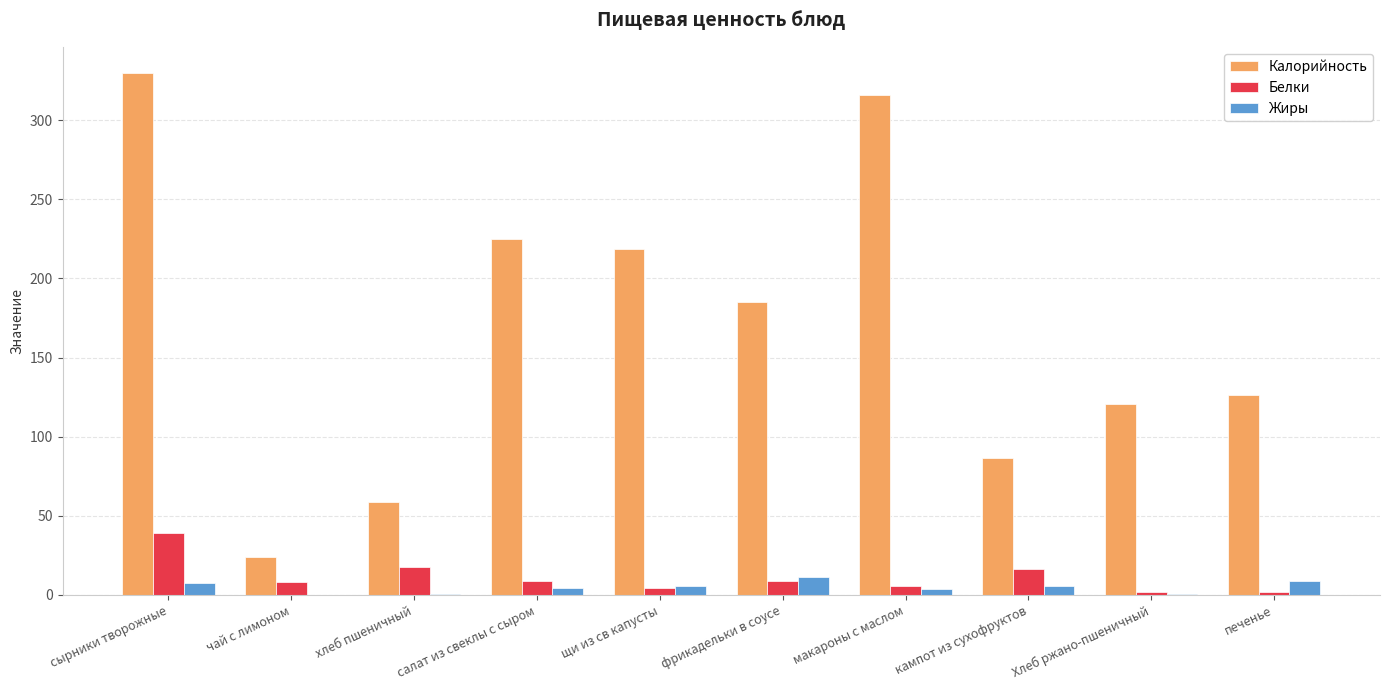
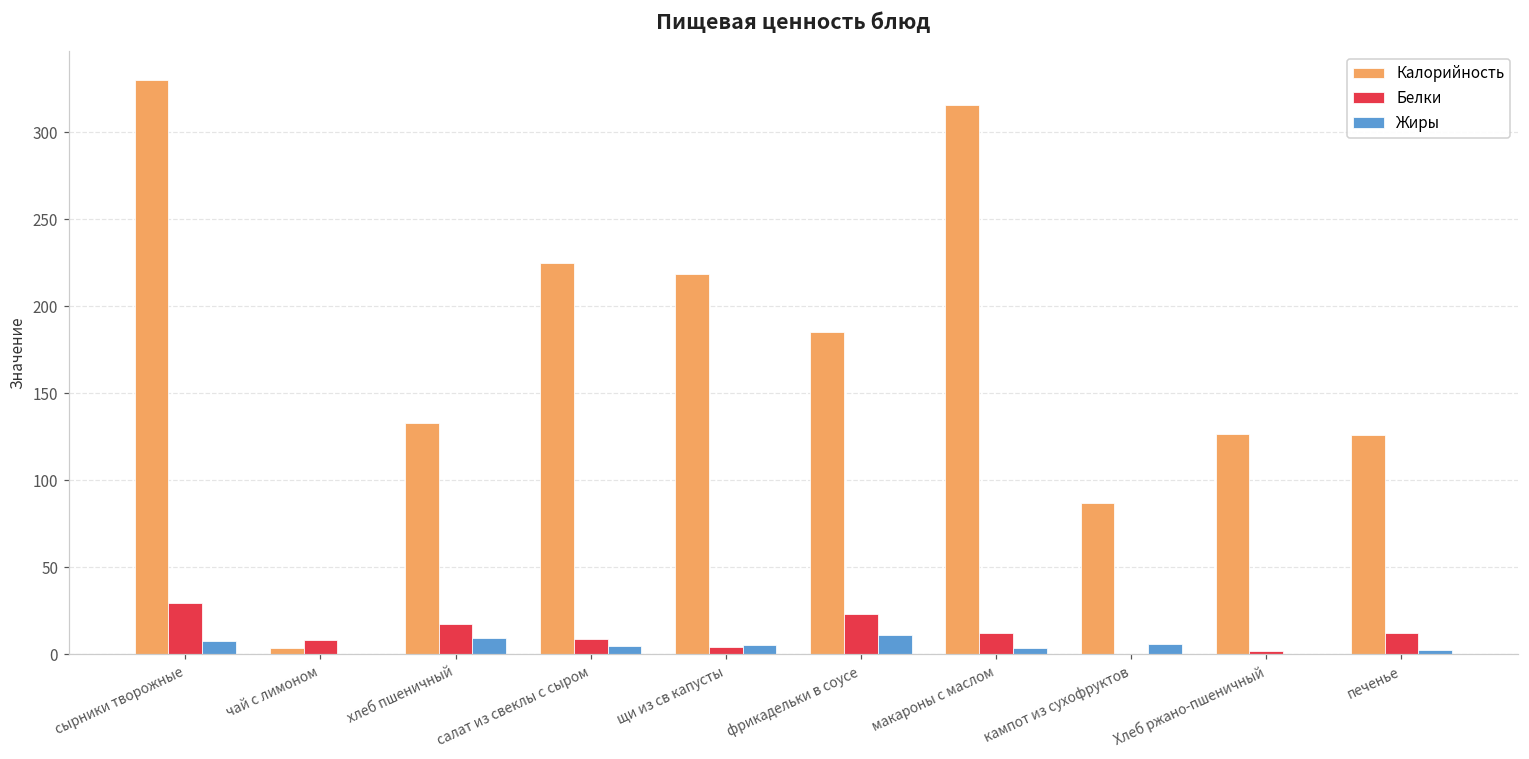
Белки, сырники творожные: 39 -> 30
Калорийность, чай с лимоном: 24 -> 4
Калорийность, хлеб пшеничный: 59 -> 133
Жиры, хлеб пшеничный: 0 -> 9
Белки, фрикадельки в соусе: 9 -> 23
Белки, макароны с маслом: 6 -> 12
Белки, кампот из сухофруктов: 16 -> 0
Калорийность, Хлеб ржано-пшеничный: 121 -> 127
Белки, печенье: 2 -> 12
Жиры, печенье: 9 -> 2
